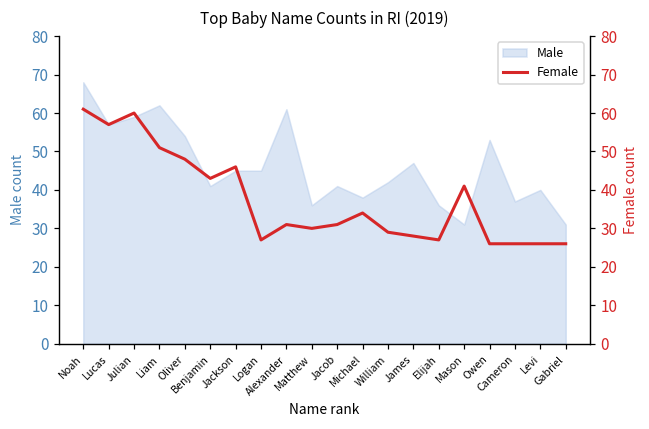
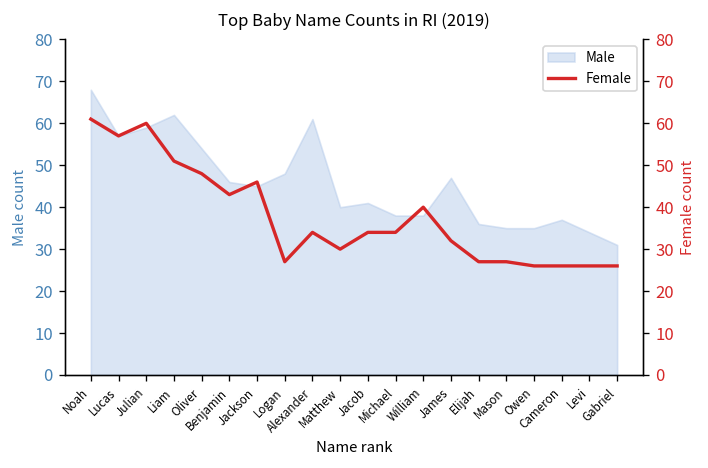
Male, Benjamin: 41 -> 46
Male, Logan: 45 -> 48
Male, Matthew: 36 -> 40
Male, William: 42 -> 38
Male, Mason: 31 -> 35
Male, Owen: 53 -> 35
Male, Levi: 40 -> 34
Female, Alexander: 31 -> 34
Female, Jacob: 31 -> 34
Female, William: 29 -> 40
Female, James: 28 -> 32
Female, Mason: 41 -> 27
